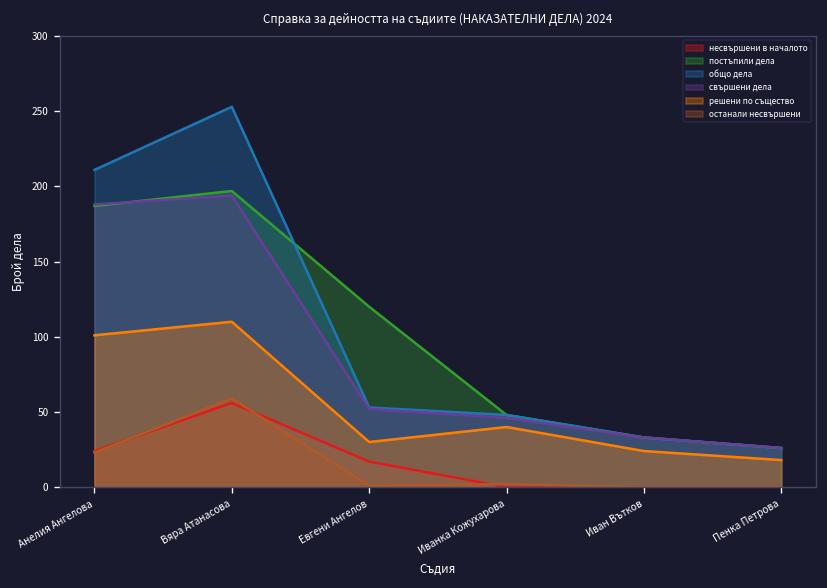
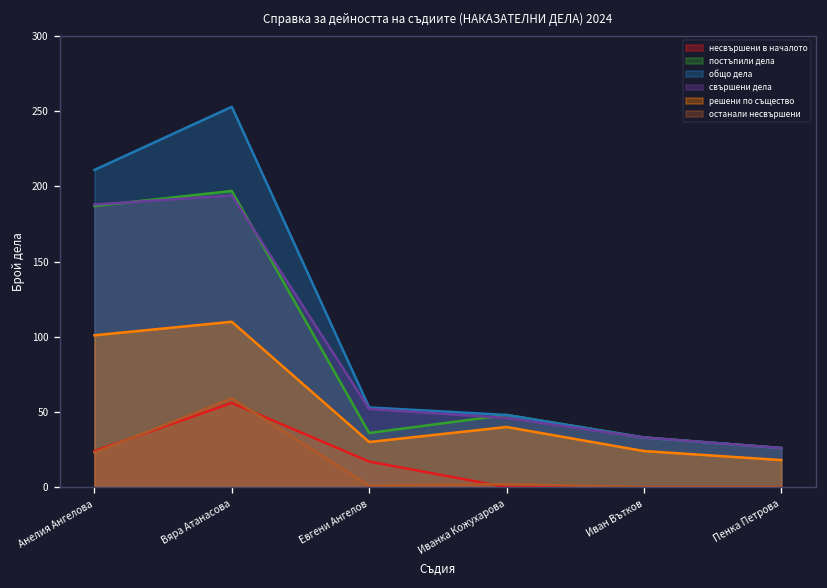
постъпили дела, Евгени Ангелов: 120 -> 36
